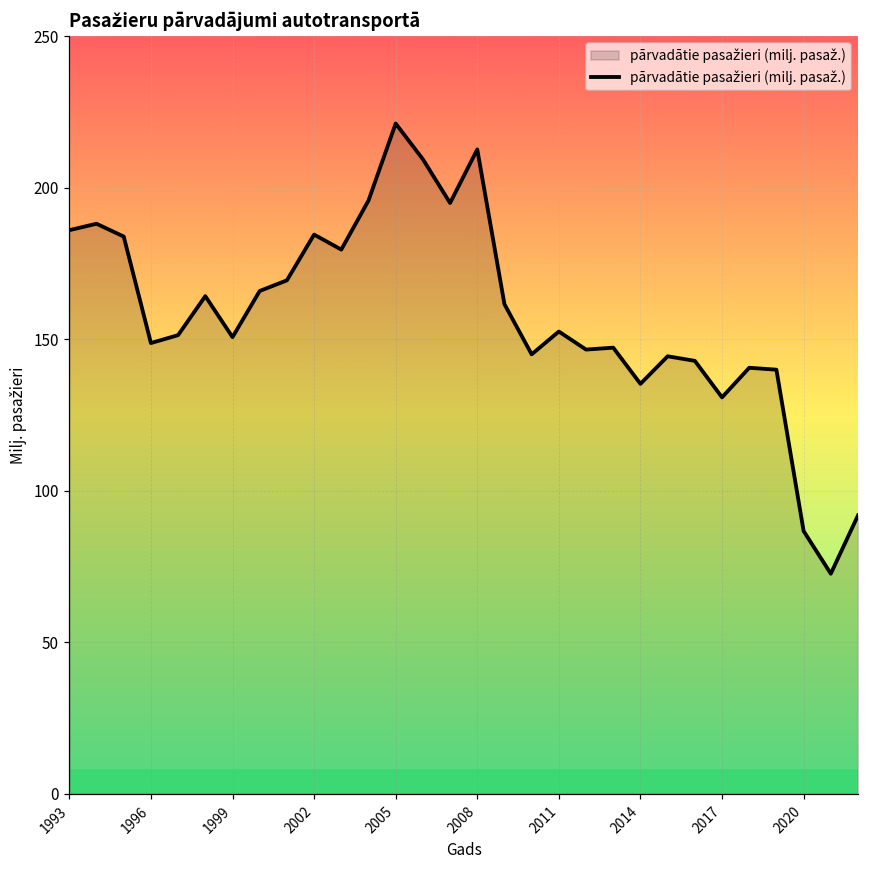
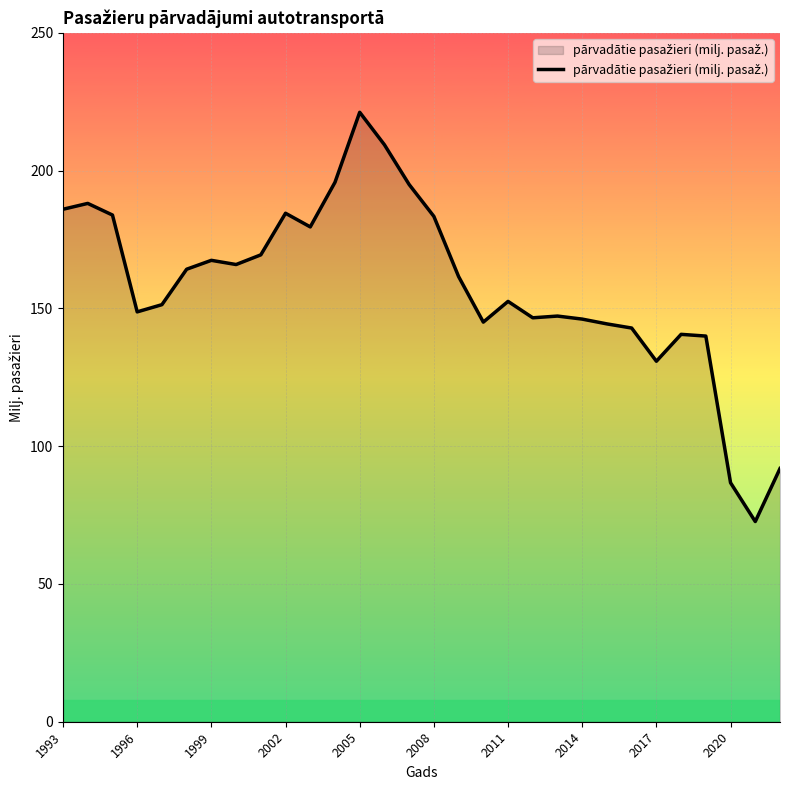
1999: 151 -> 167
2008: 213 -> 183
2014: 135 -> 146
